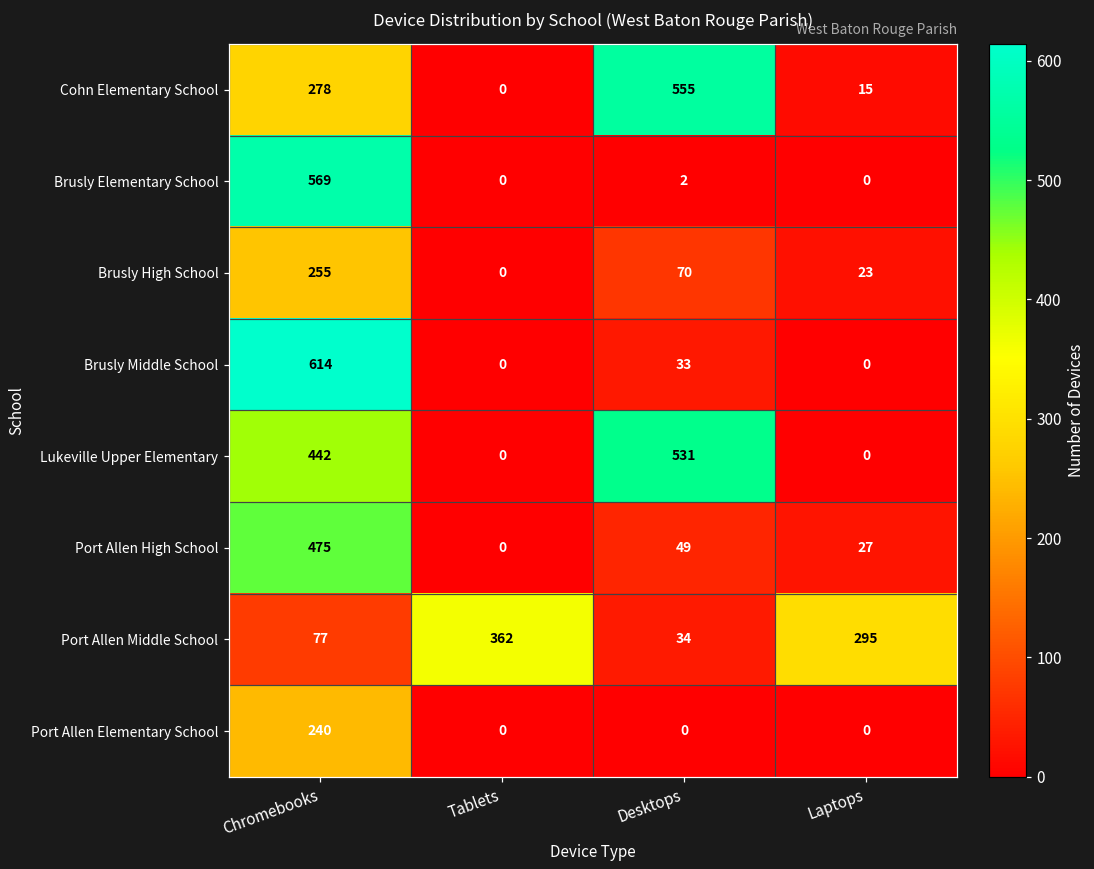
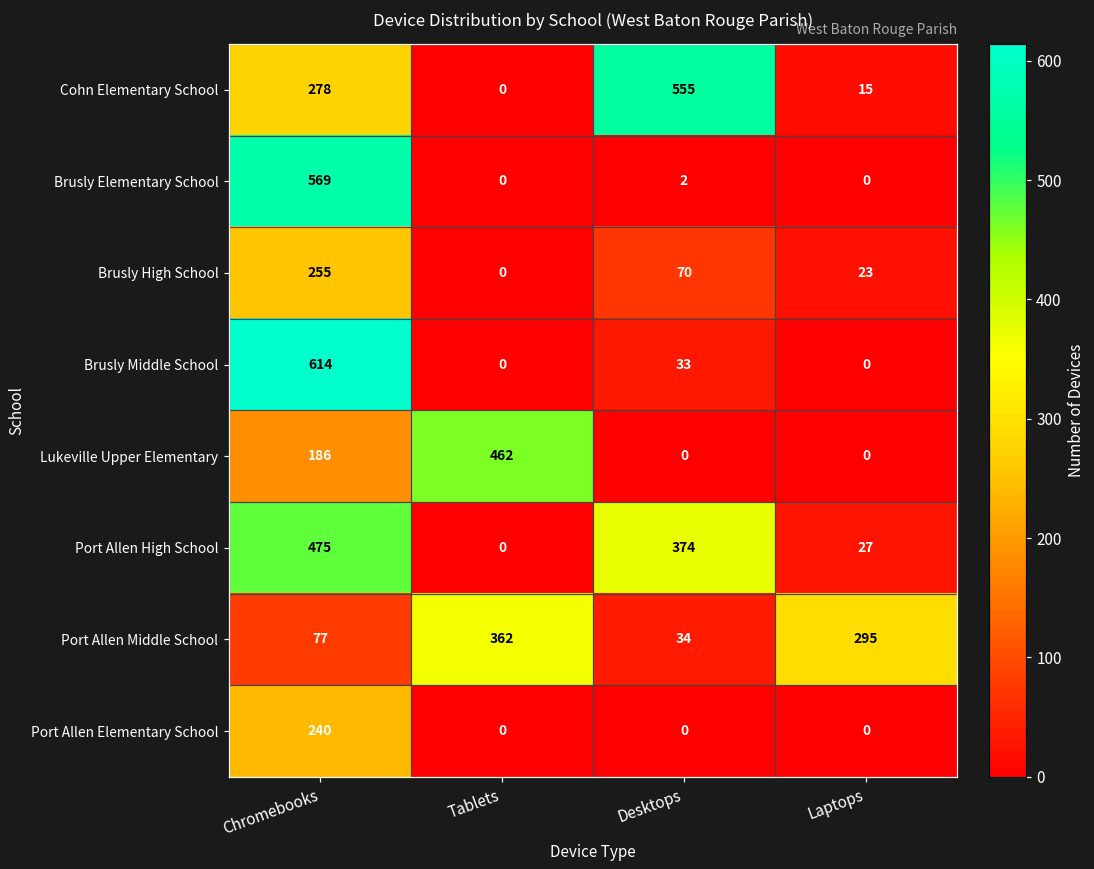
Lukeville Upper Elementary, Chromebooks: 442 -> 186
Lukeville Upper Elementary, Tablets: 0 -> 462
Lukeville Upper Elementary, Desktops: 531 -> 0
Port Allen High School, Desktops: 49 -> 374
